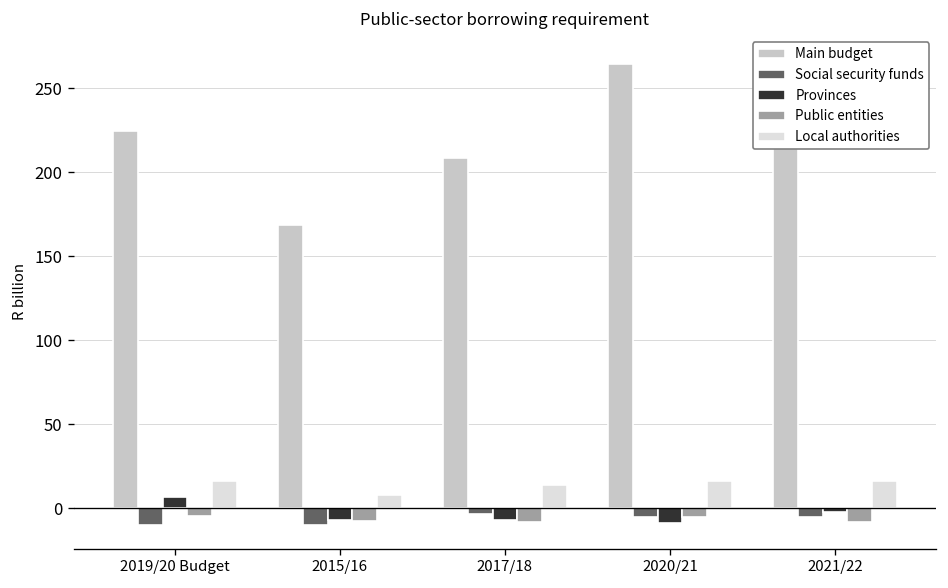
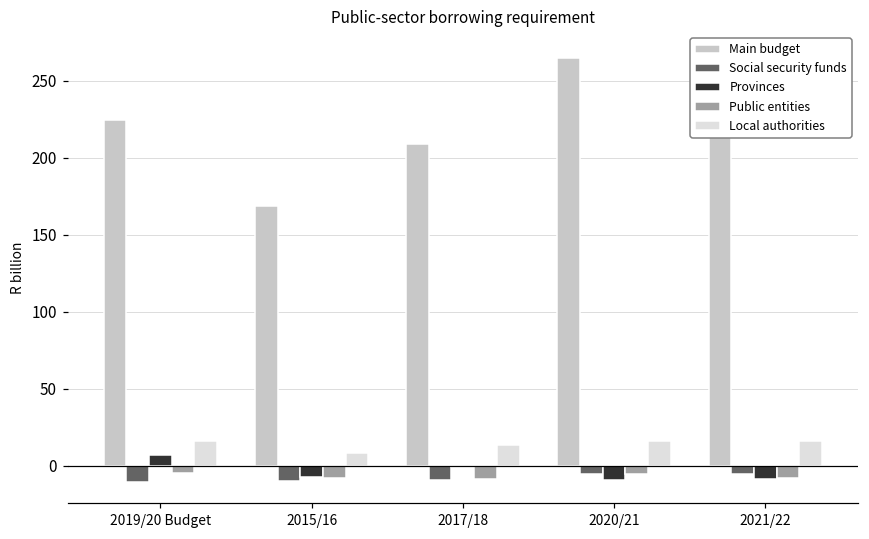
Social security funds, 2017/18: -4 -> -9
Provinces, 2017/18: -7 -> -1
Provinces, 2021/22: -2 -> -9
